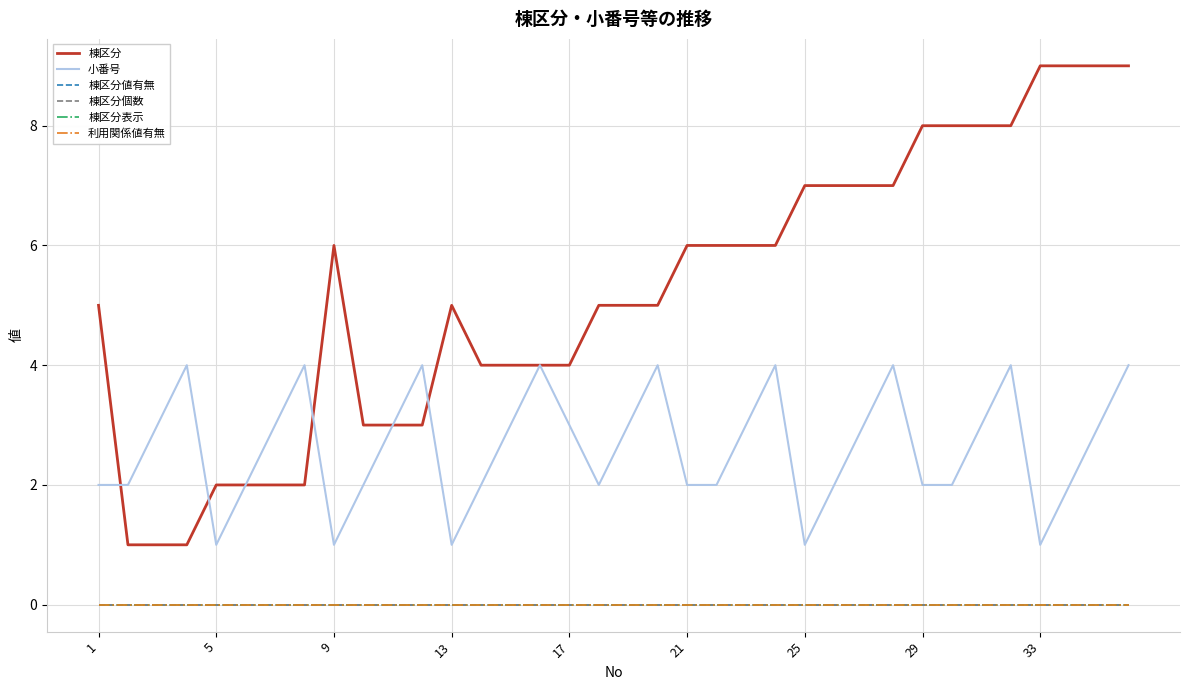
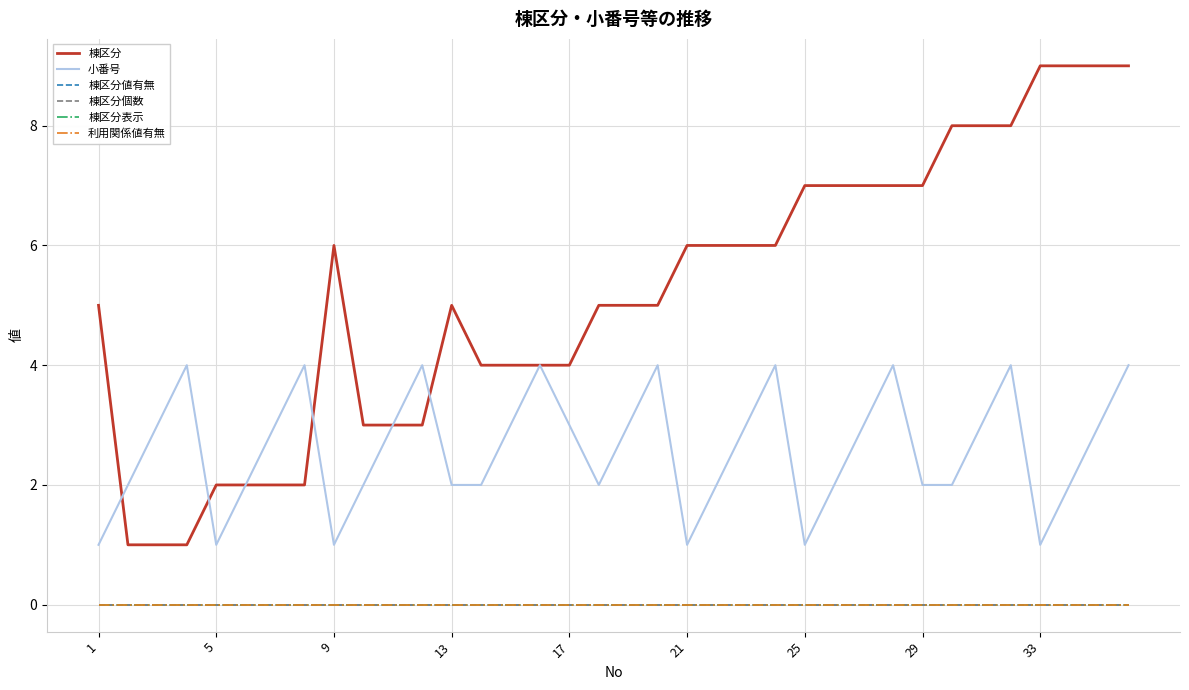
小番号, 1: 2 -> 1
小番号, 13: 1 -> 2
小番号, 21: 2 -> 1
棟区分, 29: 8 -> 7
